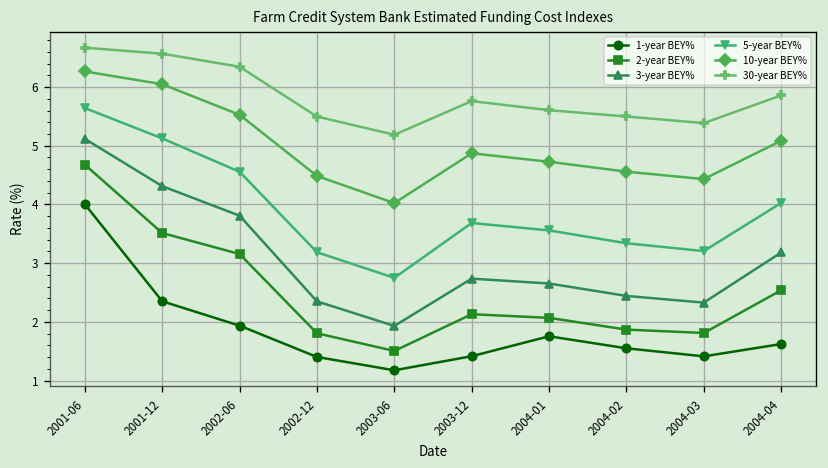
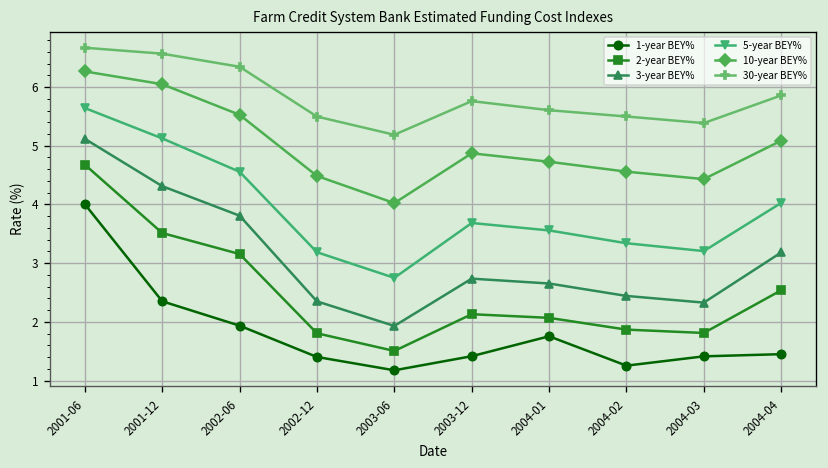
1-year BEY%, 2004-02: 1.6 -> 1.3
1-year BEY%, 2004-04: 1.6 -> 1.5
